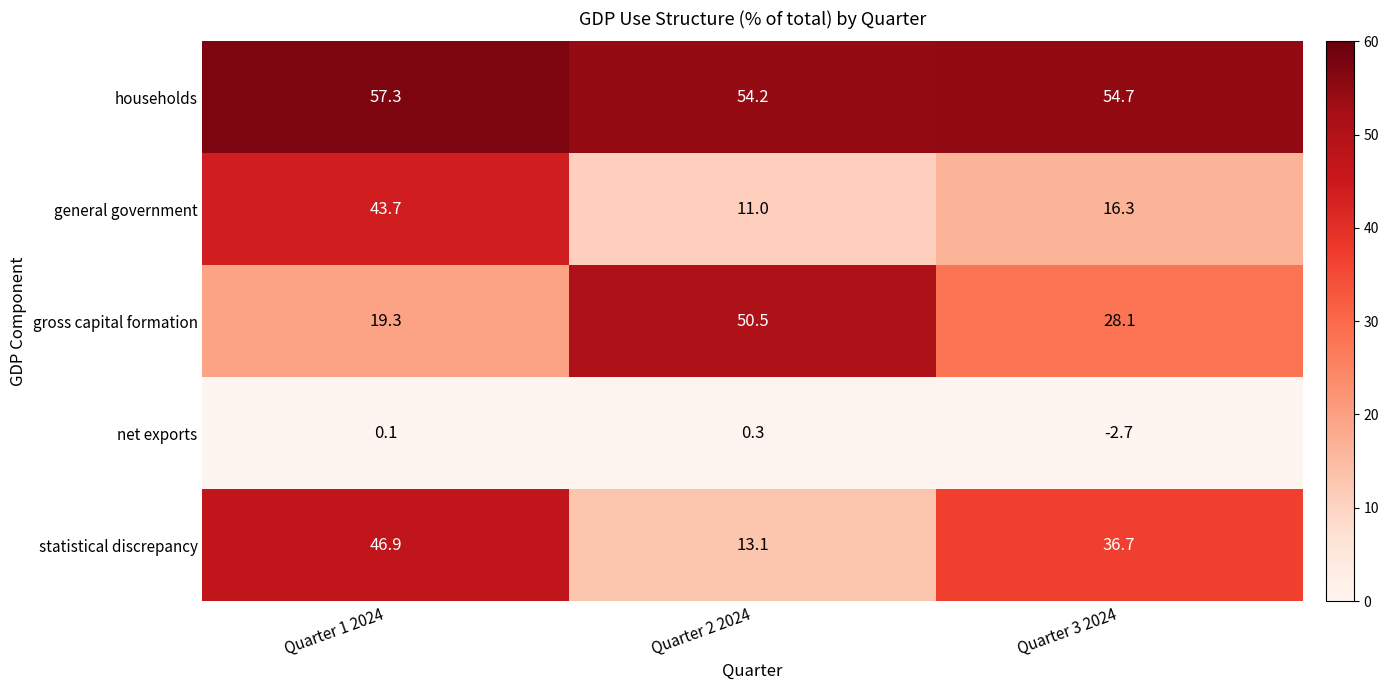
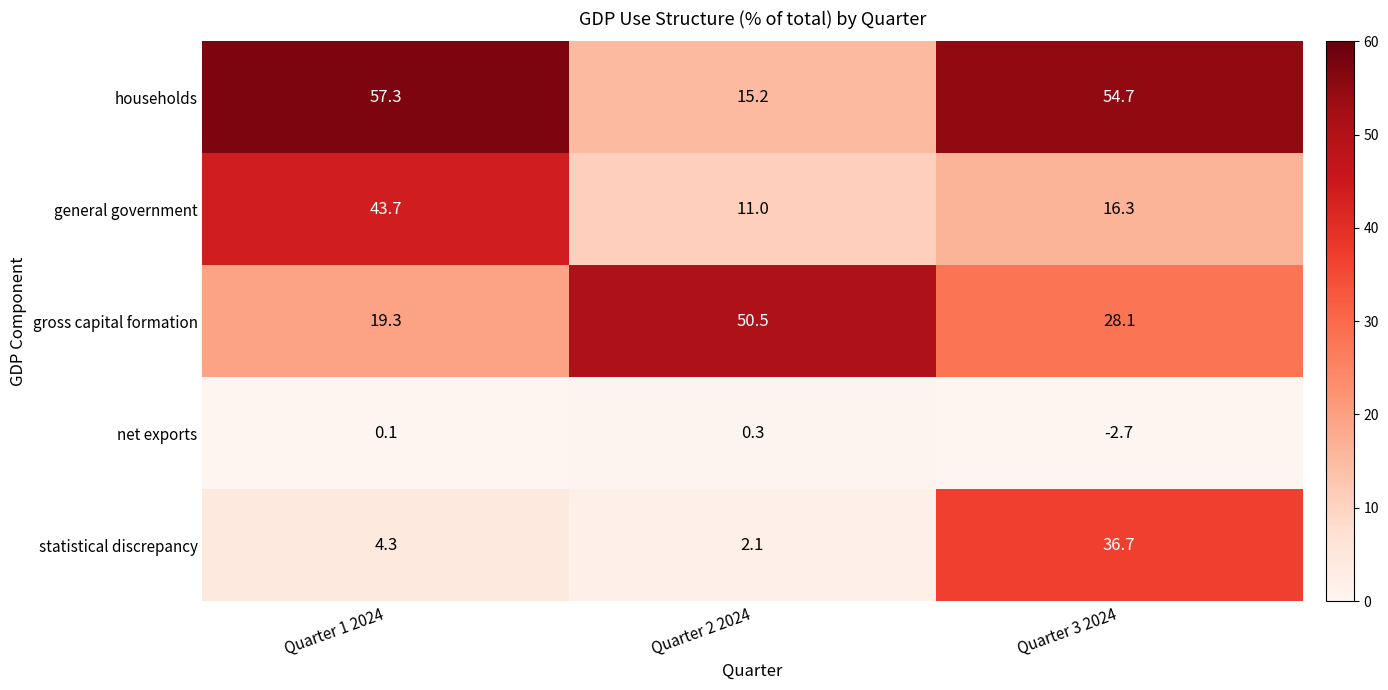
households, Quarter 2 2024: 54.2 -> 15.2
statistical discrepancy, Quarter 1 2024: 46.9 -> 4.3
statistical discrepancy, Quarter 2 2024: 13.1 -> 2.1
